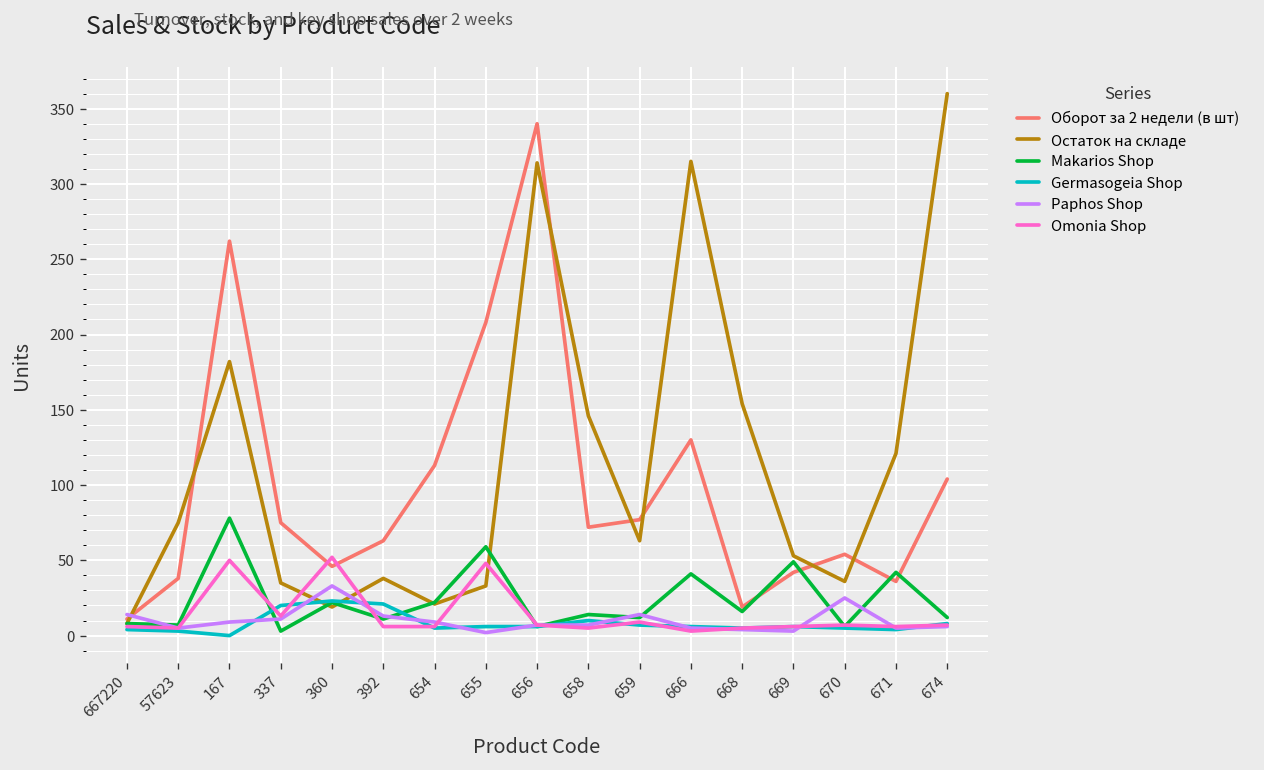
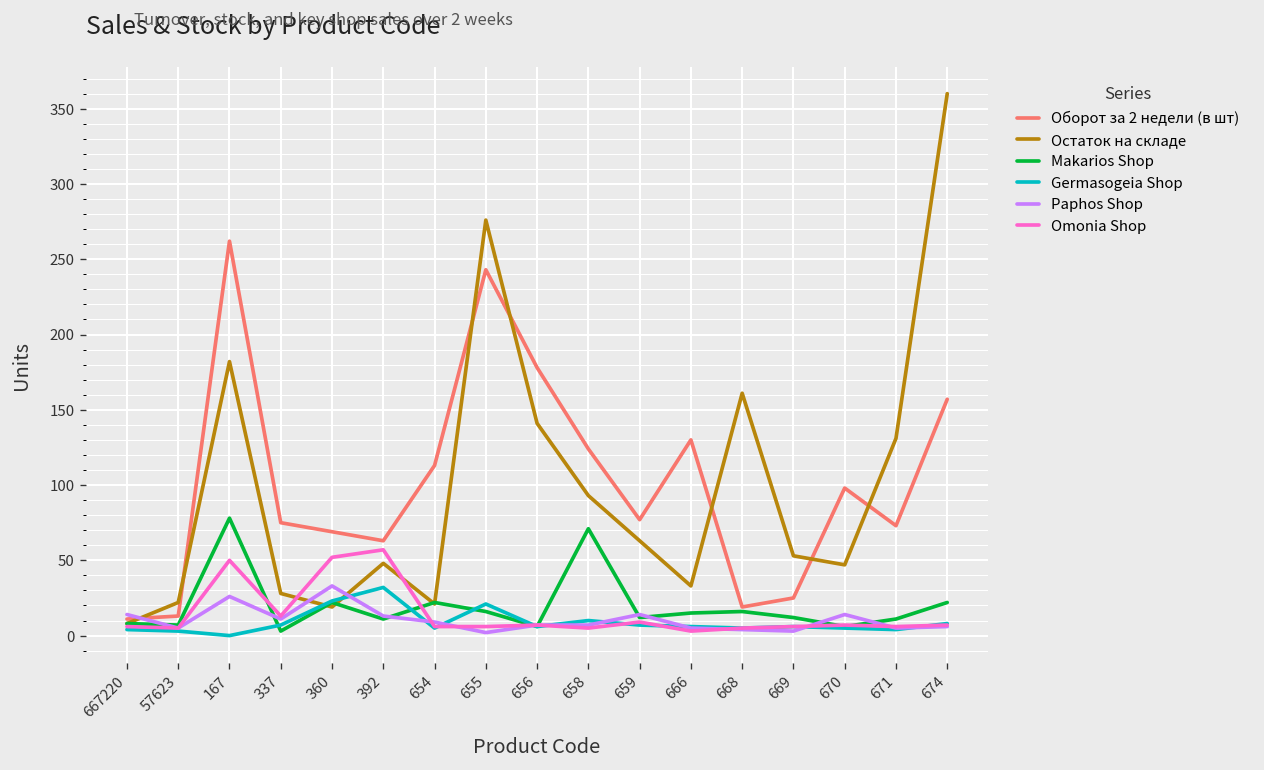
Оборот за 2 недели (в шт), 57623: 38 -> 13
Остаток на складе, 57623: 75 -> 22
Paphos Shop, 167: 9 -> 26
Остаток на складе, 337: 35 -> 28
Germasogeia Shop, 337: 20 -> 7
Оборот за 2 недели (в шт), 360: 46 -> 69
Остаток на складе, 392: 38 -> 48
Germasogeia Shop, 392: 21 -> 32
Omonia Shop, 392: 6 -> 57
Оборот за 2 недели (в шт), 655: 208 -> 243
Остаток на складе, 655: 33 -> 276
Makarios Shop, 655: 59 -> 16
Germasogeia Shop, 655: 6 -> 21
Omonia Shop, 655: 48 -> 6
Оборот за 2 недели (в шт), 656: 340 -> 178
Остаток на складе, 656: 314 -> 141
Оборот за 2 недели (в шт), 658: 72 -> 124
Остаток на складе, 658: 146 -> 93
Makarios Shop, 658: 14 -> 71
Остаток на складе, 666: 315 -> 33
Makarios Shop, 666: 41 -> 15
Остаток на складе, 668: 154 -> 161
Оборот за 2 недели (в шт), 669: 42 -> 25
Makarios Shop, 669: 49 -> 12
Оборот за 2 недели (в шт), 670: 54 -> 98
Остаток на складе, 670: 36 -> 47
Paphos Shop, 670: 25 -> 14
Оборот за 2 недели (в шт), 671: 36 -> 73
Остаток на складе, 671: 121 -> 131
Makarios Shop, 671: 42 -> 11
Оборот за 2 недели (в шт), 674: 104 -> 157
Makarios Shop, 674: 12 -> 22
